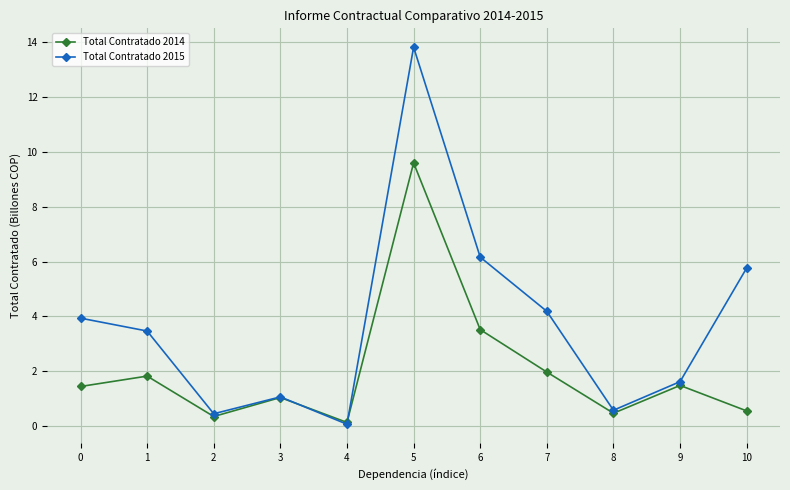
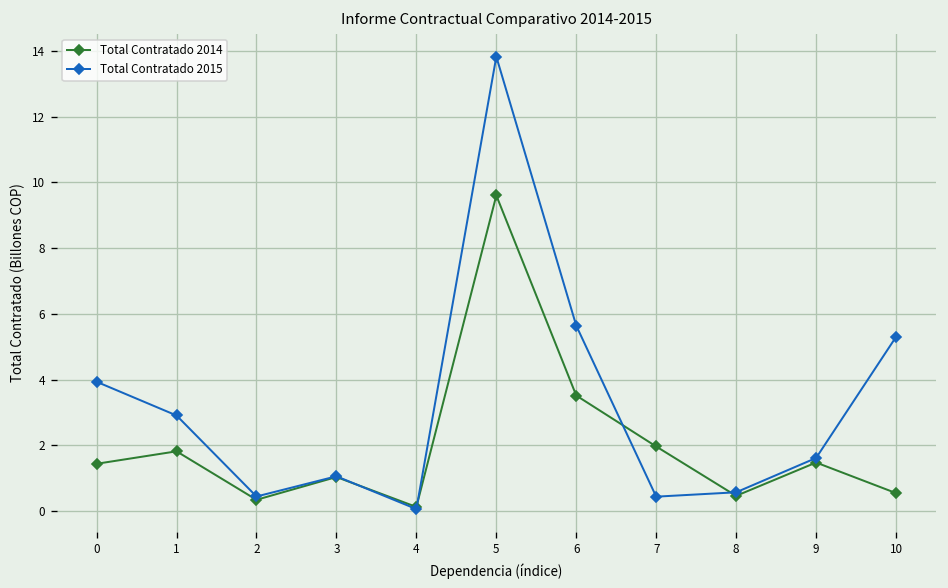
Total Contratado 2015, 1: 3.5 -> 2.9
Total Contratado 2015, 6: 6.2 -> 5.6
Total Contratado 2015, 7: 4.2 -> 0.4
Total Contratado 2015, 10: 5.8 -> 5.3
